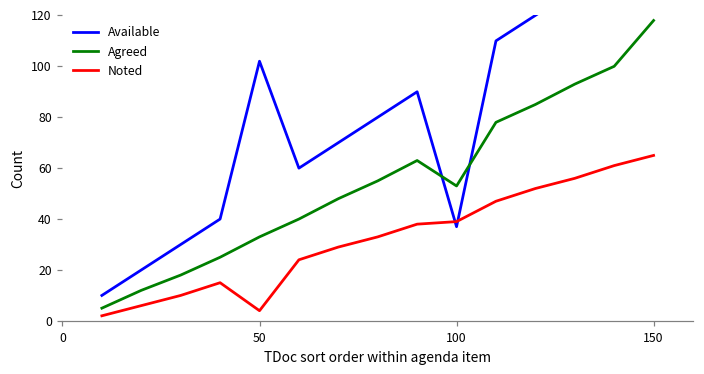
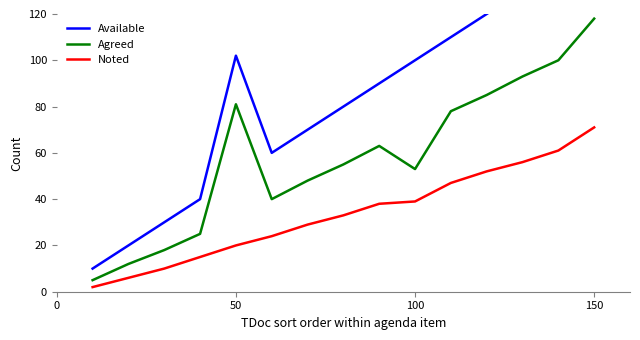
Agreed, 50: 33 -> 81
Noted, 50: 4 -> 20
Available, 100: 37 -> 100
Noted, 150: 65 -> 71
